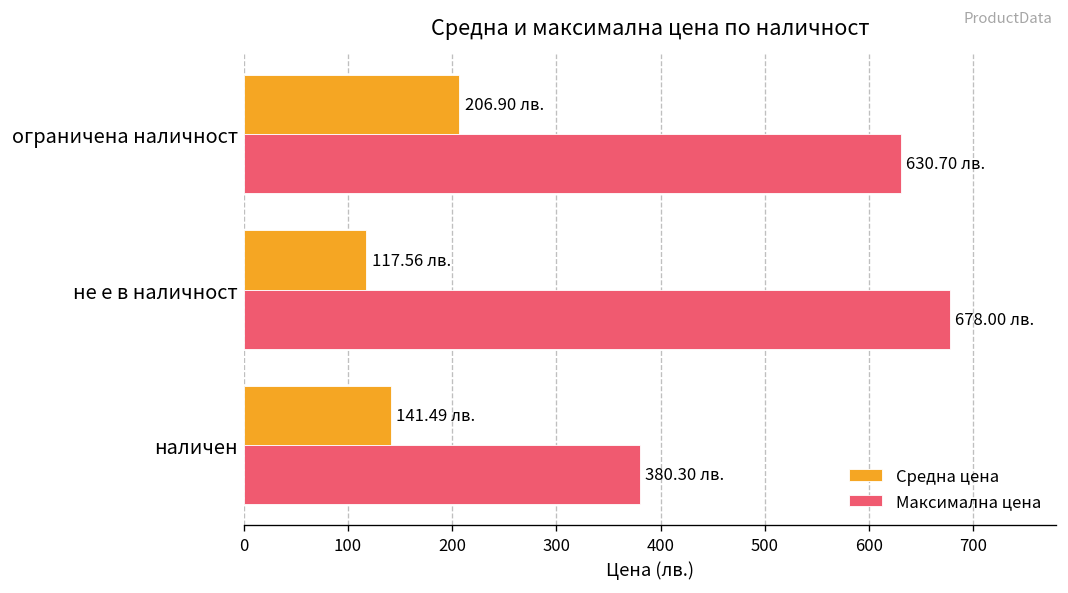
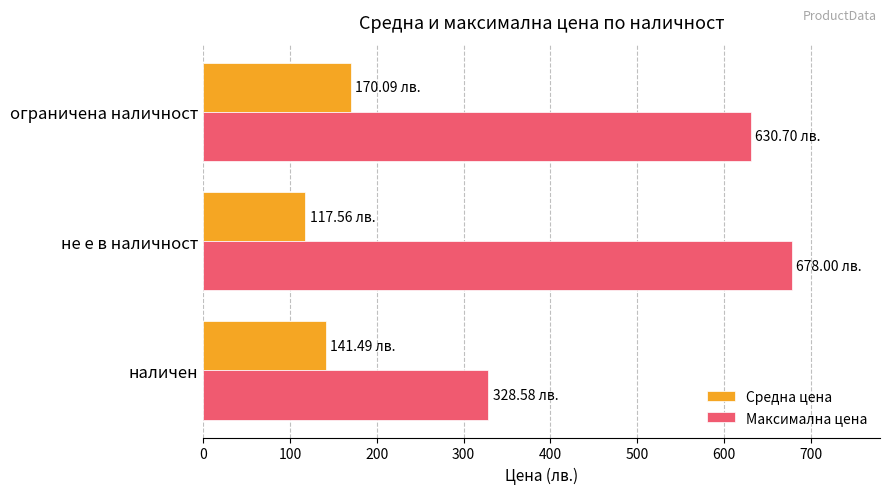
Средна цена, ограничена наличност: 206.90 -> 170.09
Максимална цена, наличен: 380.30 -> 328.58
